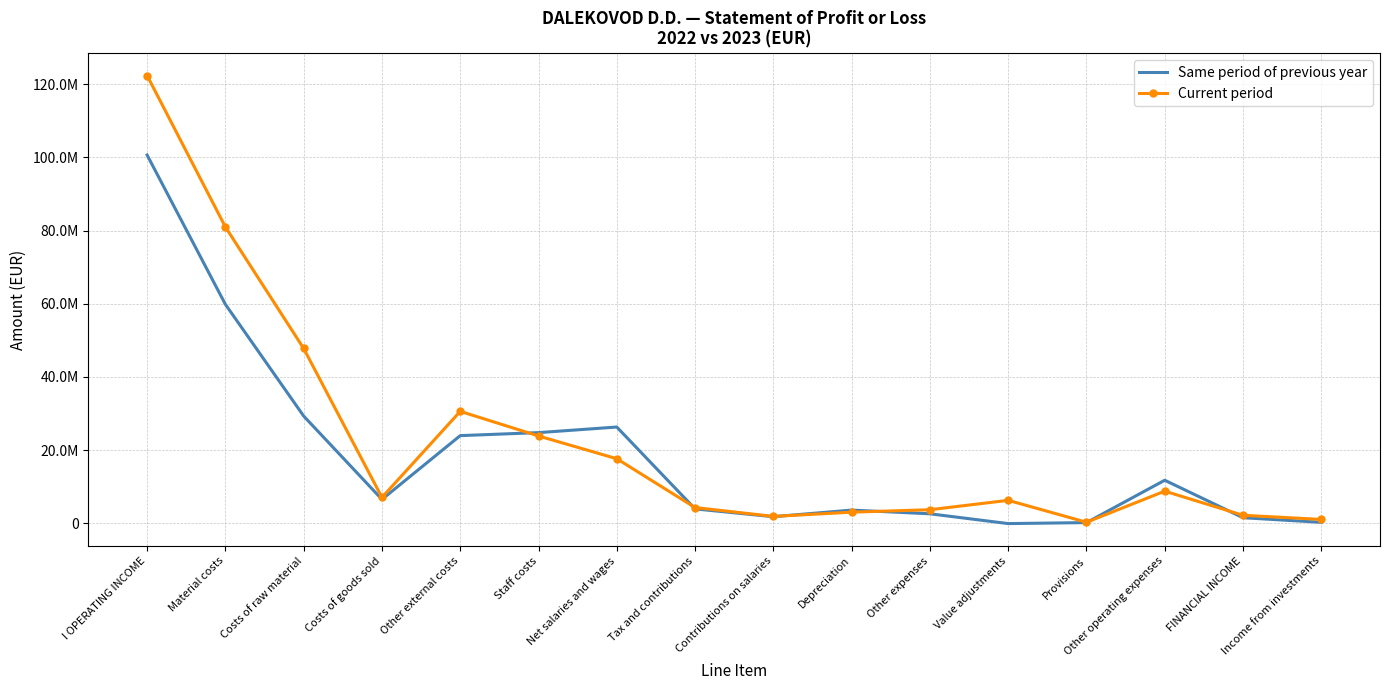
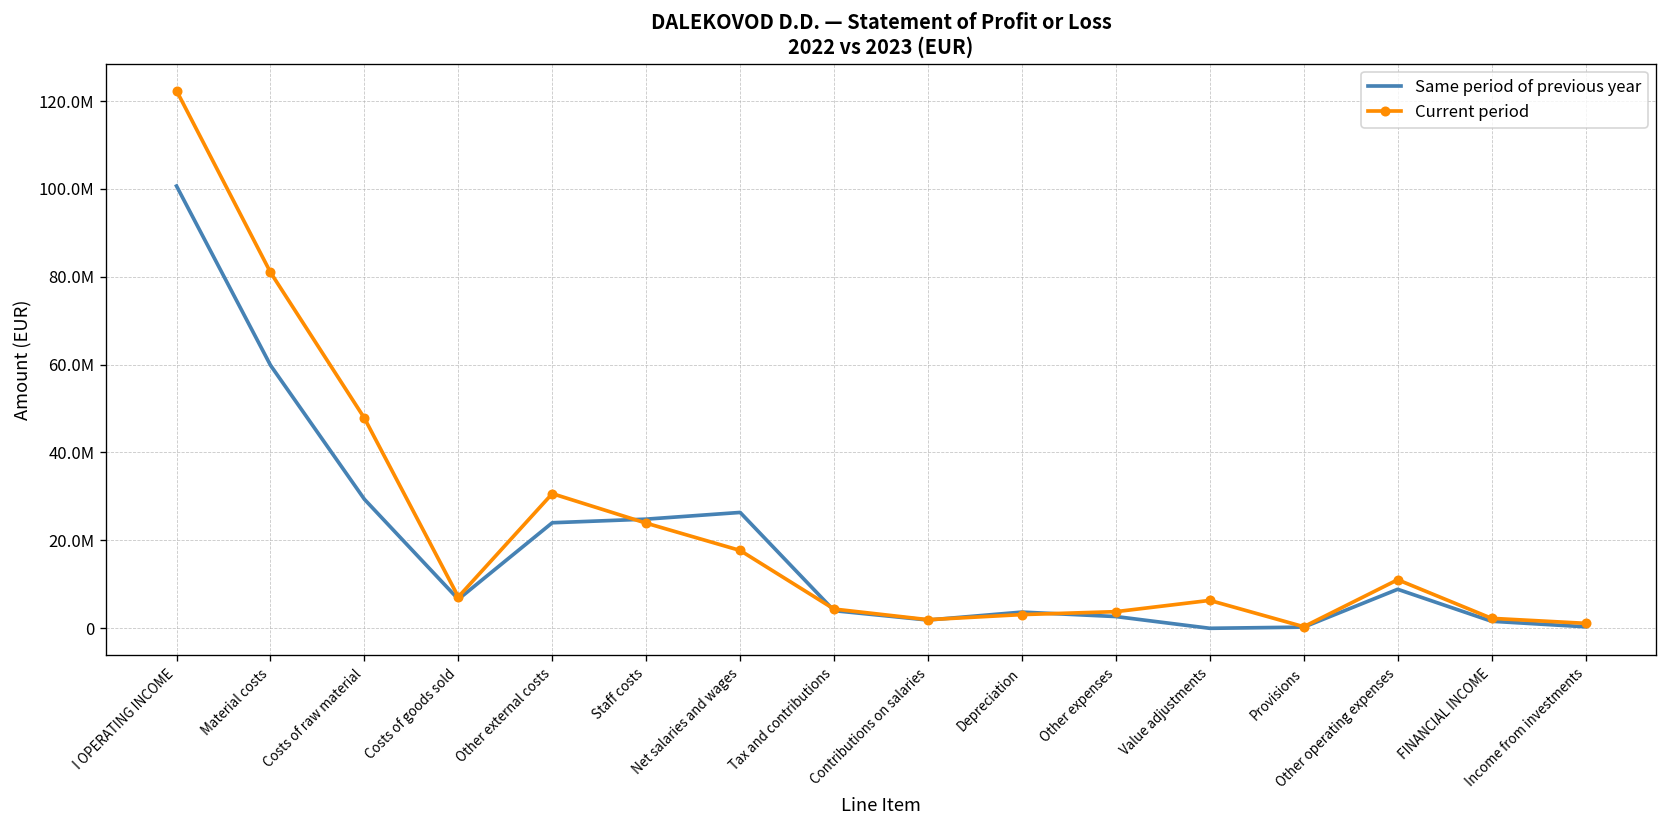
Same period of previous year, Other operating expenses: 12000000 -> 9000000
Current period, Other operating expenses: 9000000 -> 11000000
